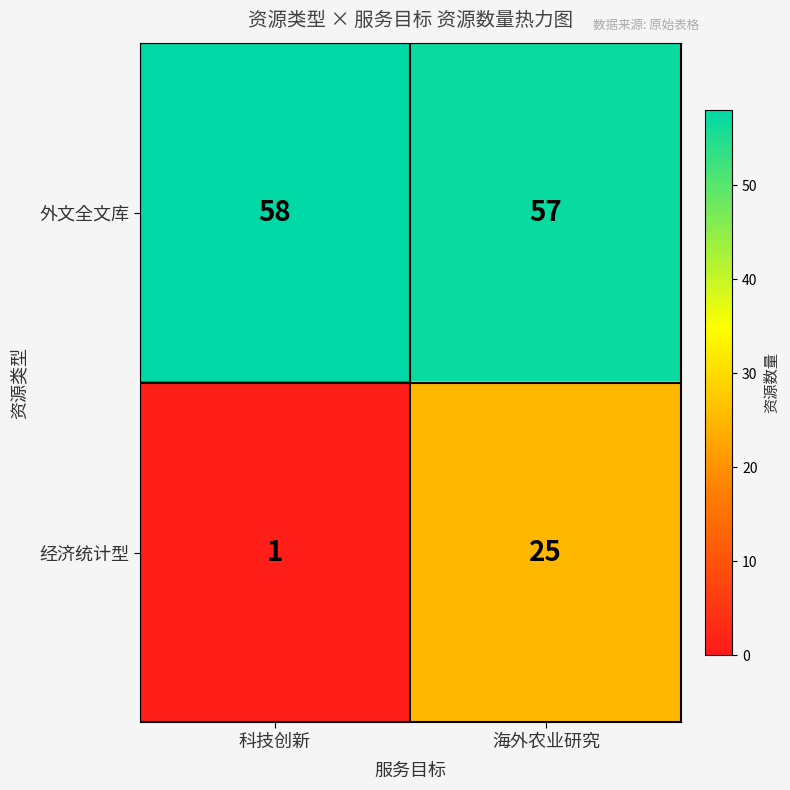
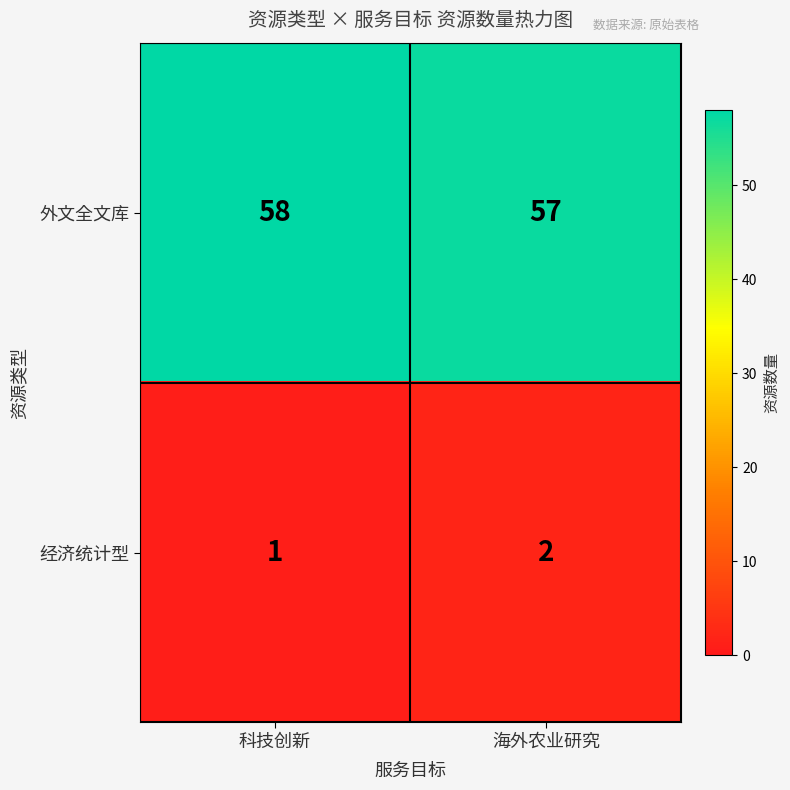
经济统计型, 海外农业研究: 25 -> 2
